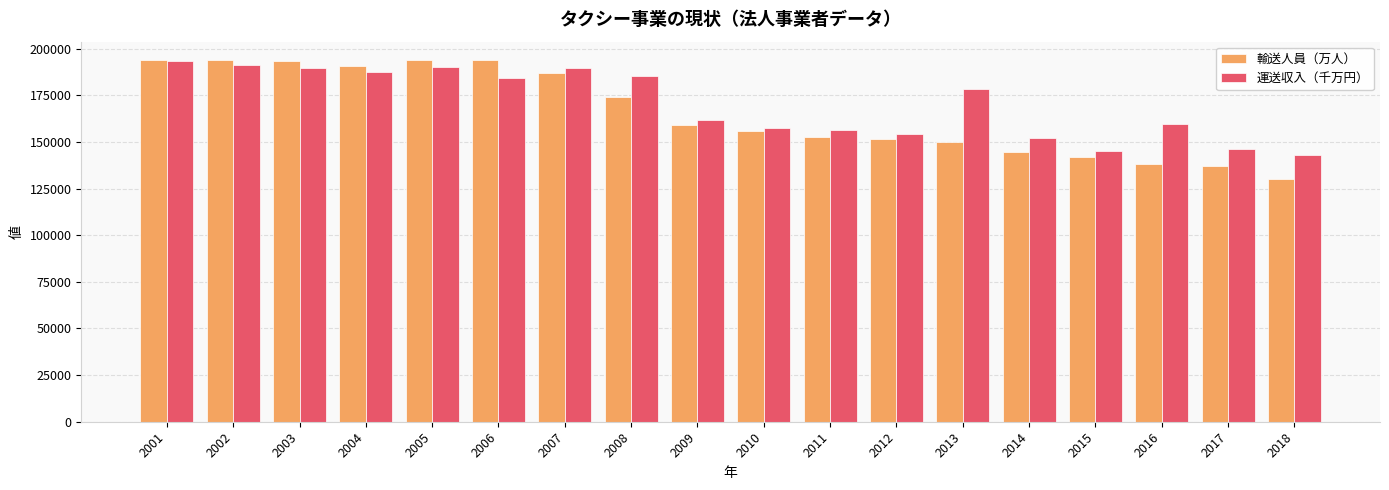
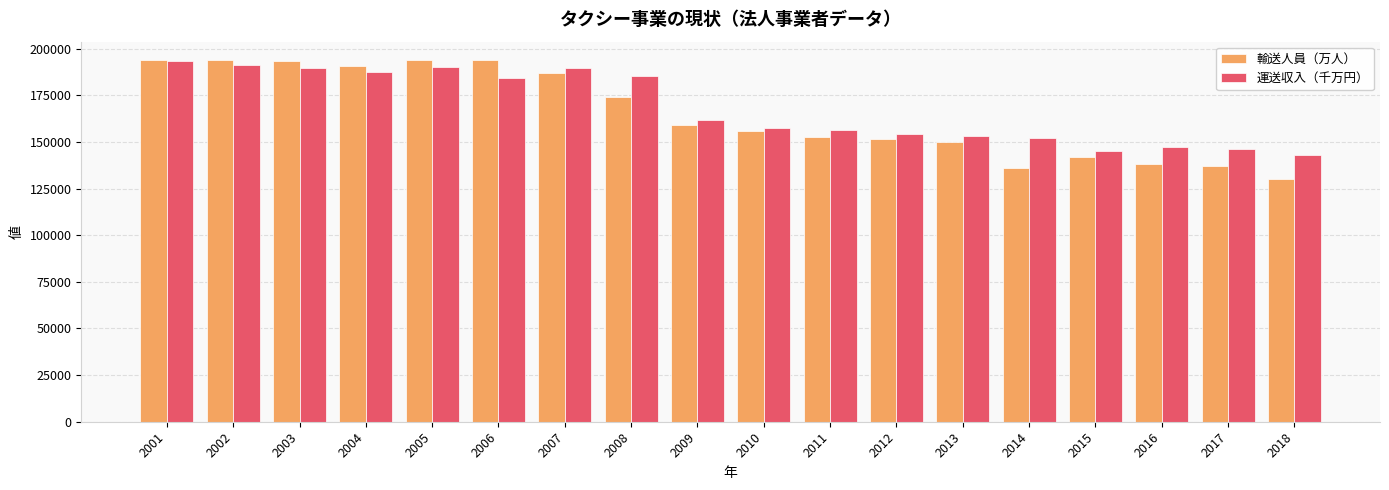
運送収入（千万円）, 2013: 179000 -> 153000
輸送人員（万人）, 2014: 145000 -> 136000
運送収入（千万円）, 2016: 159000 -> 148000
